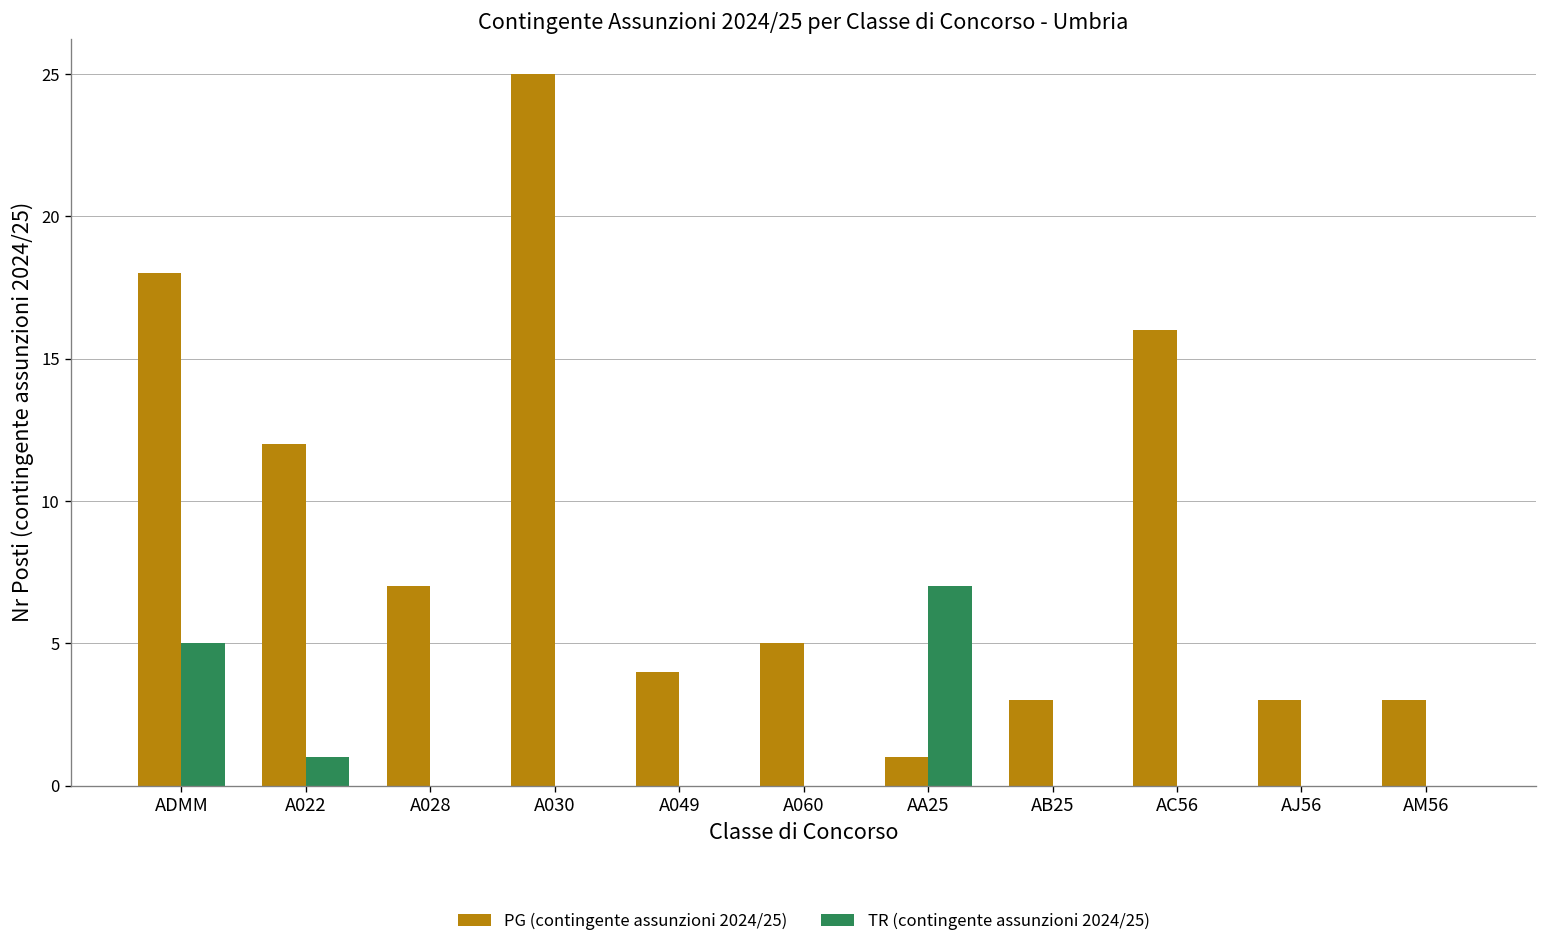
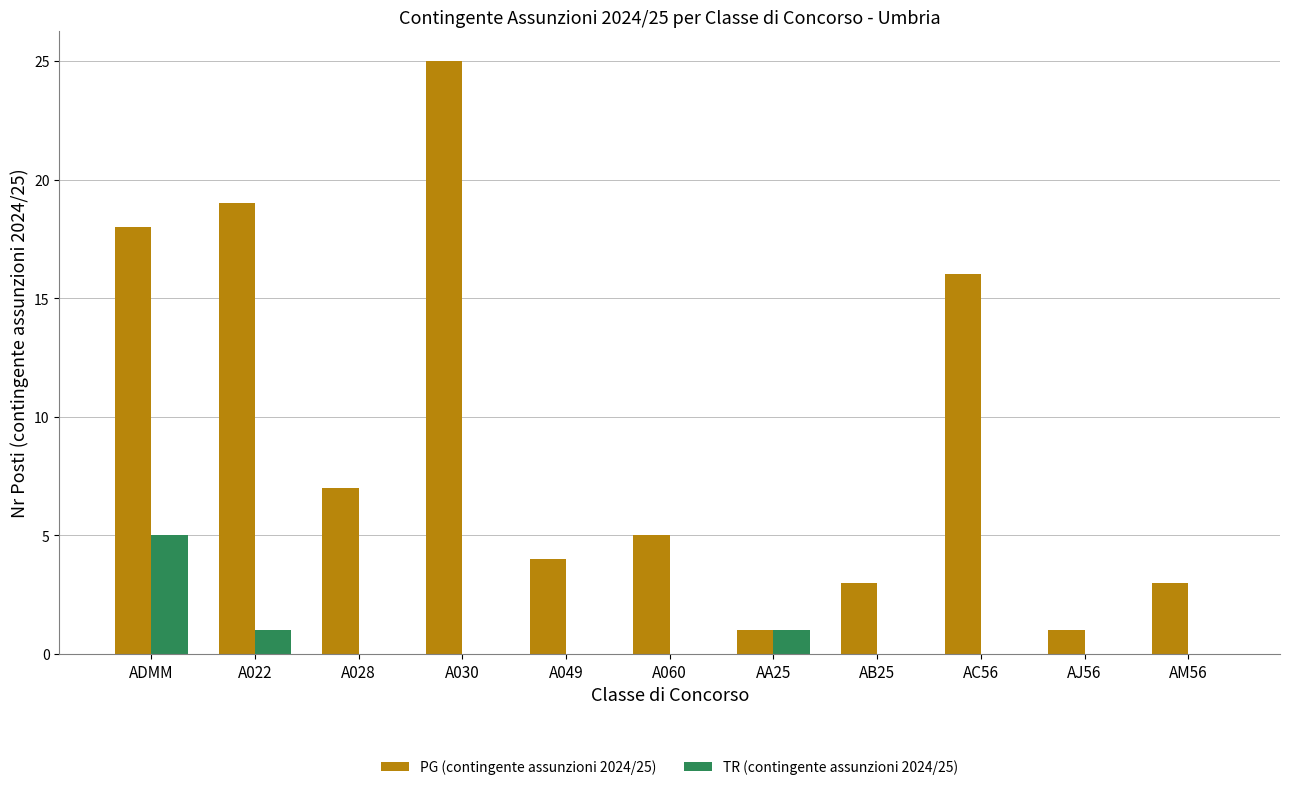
PG (contingente assunzioni 2024/25), A022: 12 -> 19
TR (contingente assunzioni 2024/25), AA25: 7 -> 1
PG (contingente assunzioni 2024/25), AJ56: 3 -> 1
